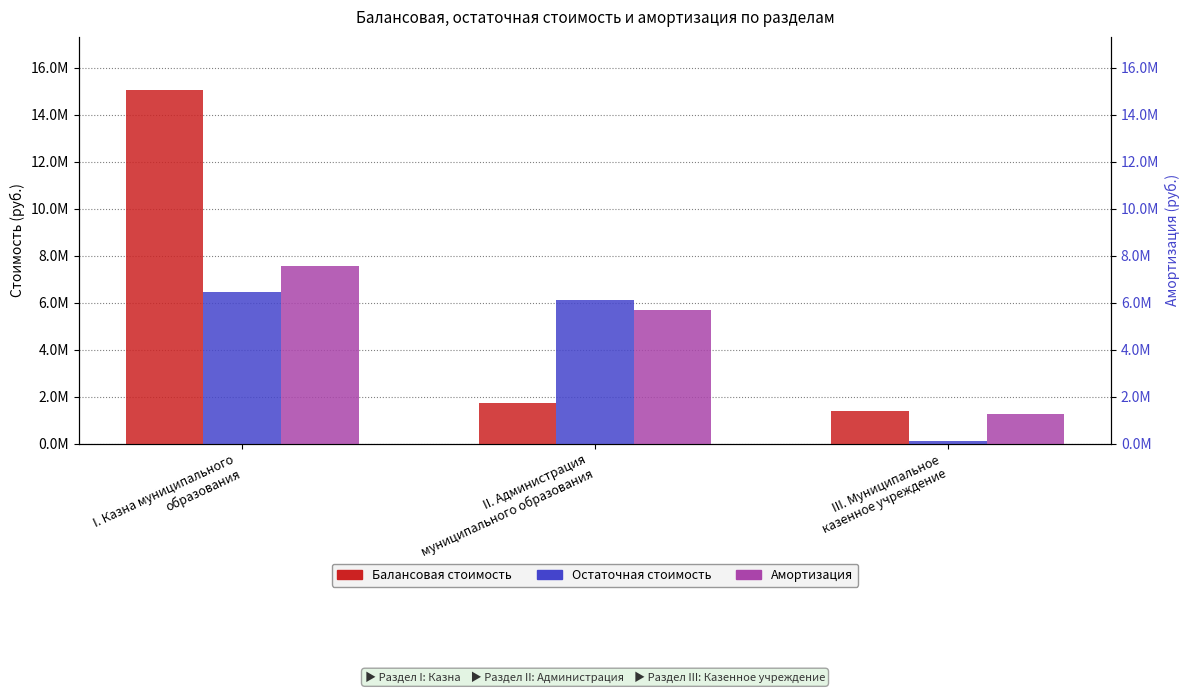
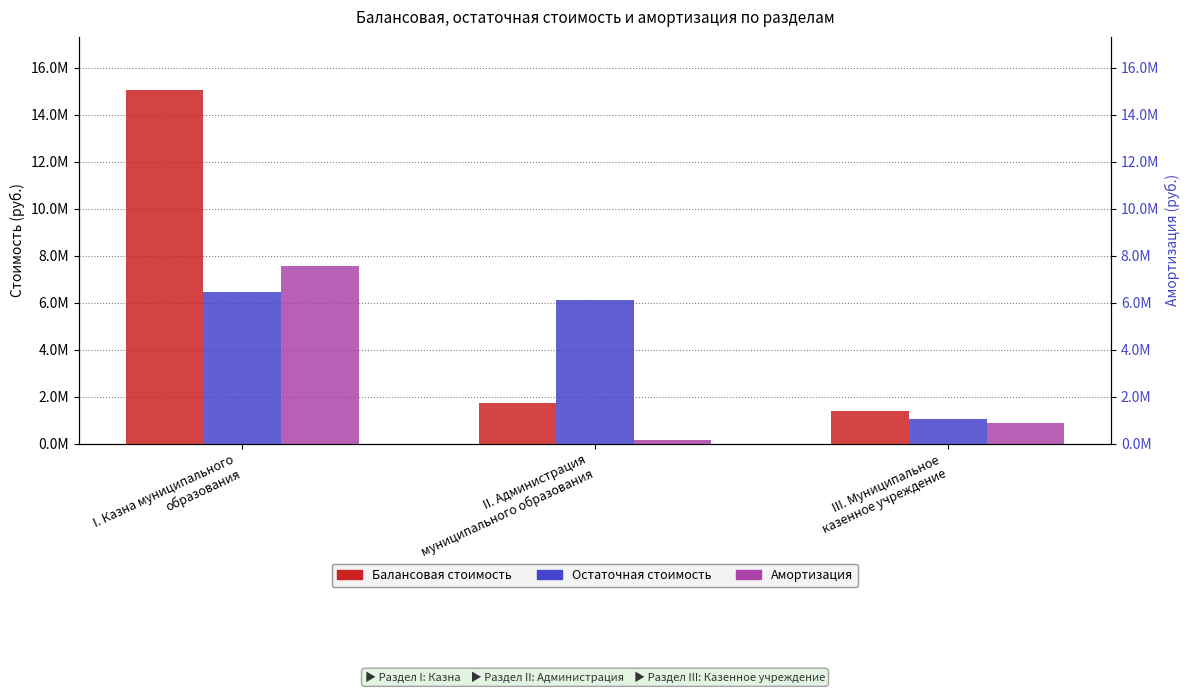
Амортизация, II. Администрация муниципального образования: 5700000 -> 200000
Остаточная стоимость, III. Муниципальное казенное учреждение: 100000 -> 1100000
Амортизация, III. Муниципальное казенное учреждение: 1200000 -> 900000
